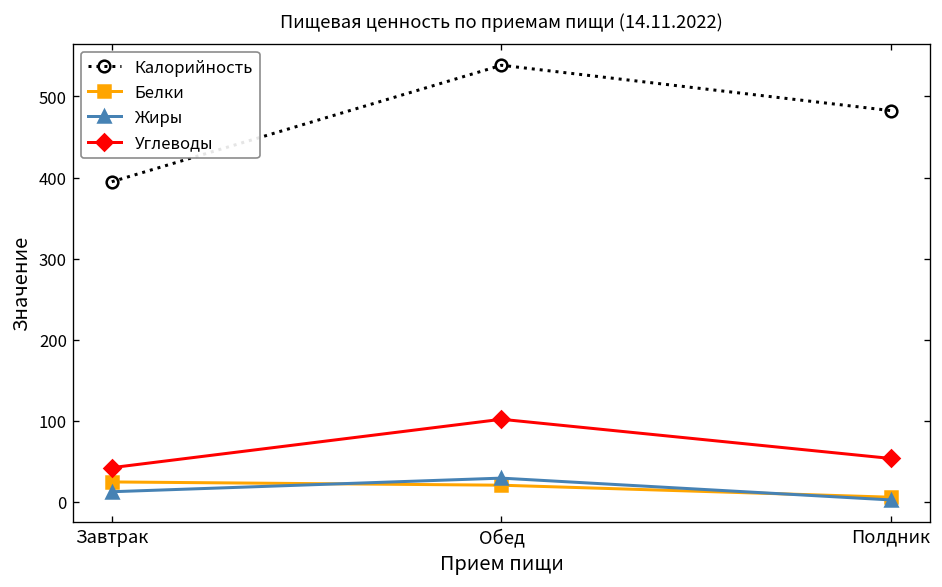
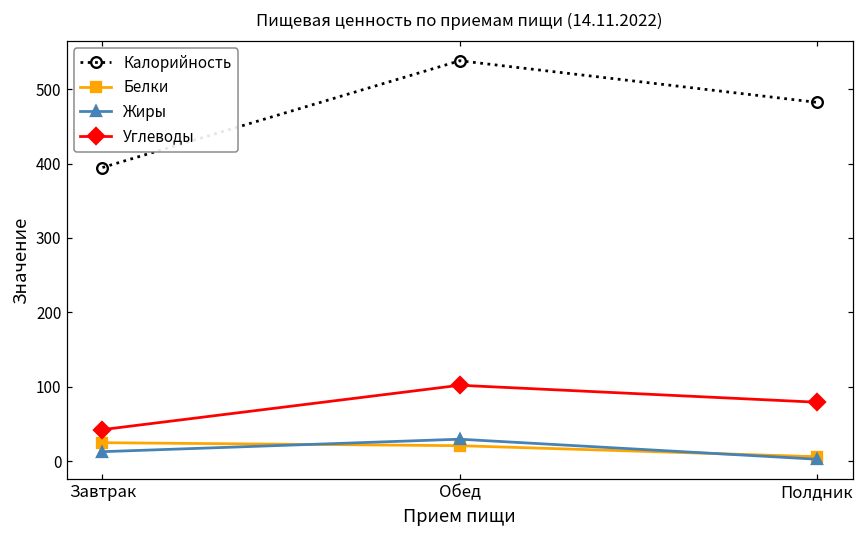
Углеводы, Полдник: 50 -> 80
